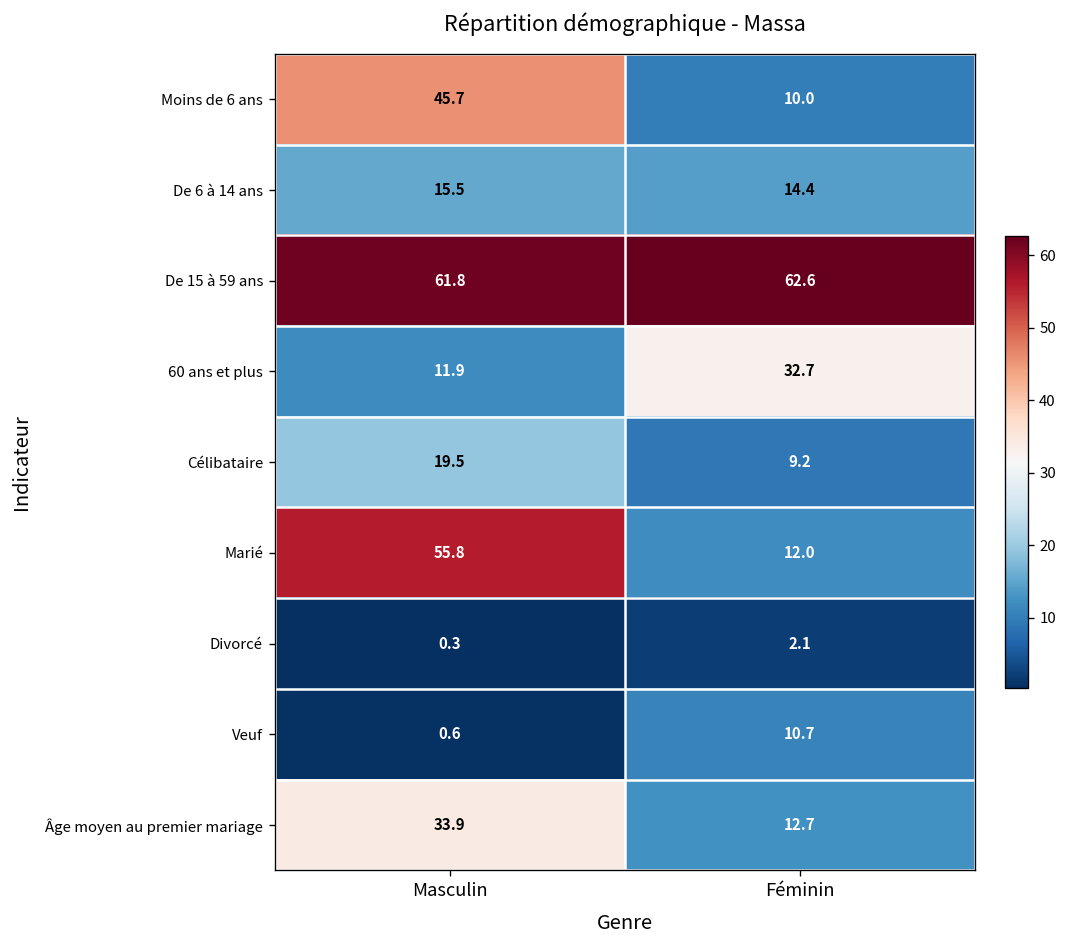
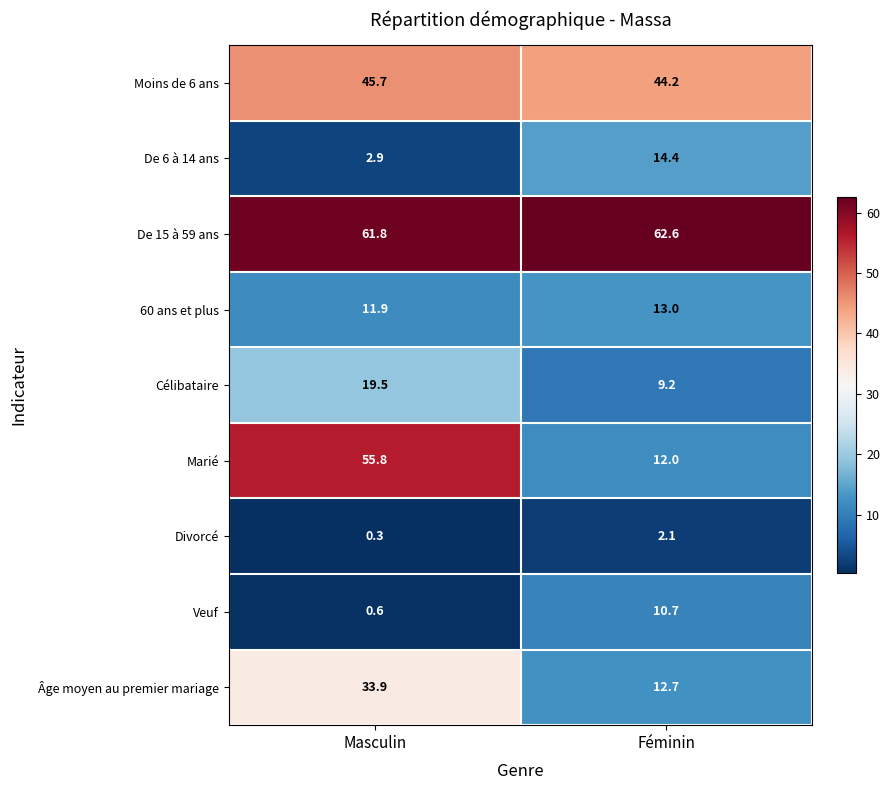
Moins de 6 ans, Féminin: 10.0 -> 44.2
De 6 à 14 ans, Masculin: 15.5 -> 2.9
60 ans et plus, Féminin: 32.7 -> 13.0
